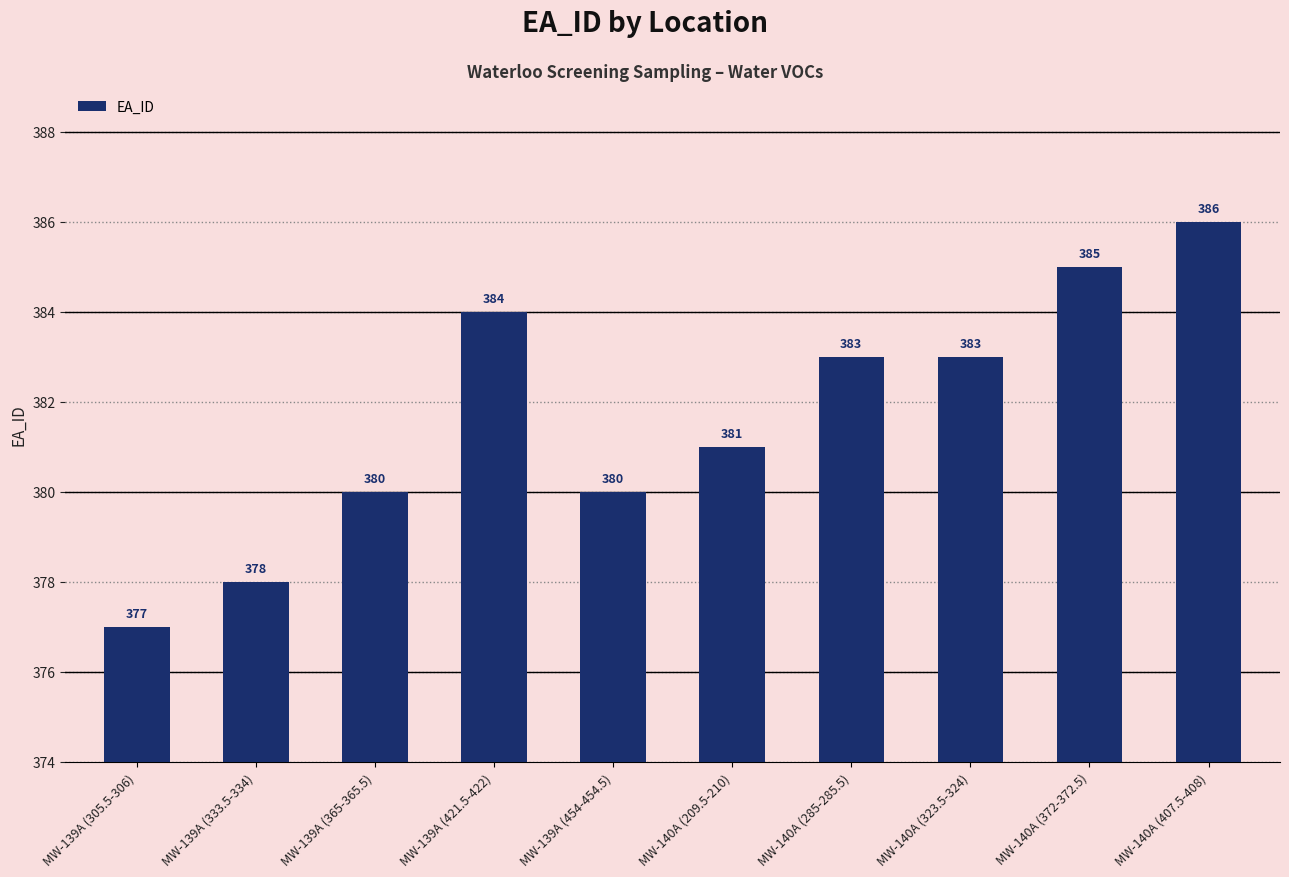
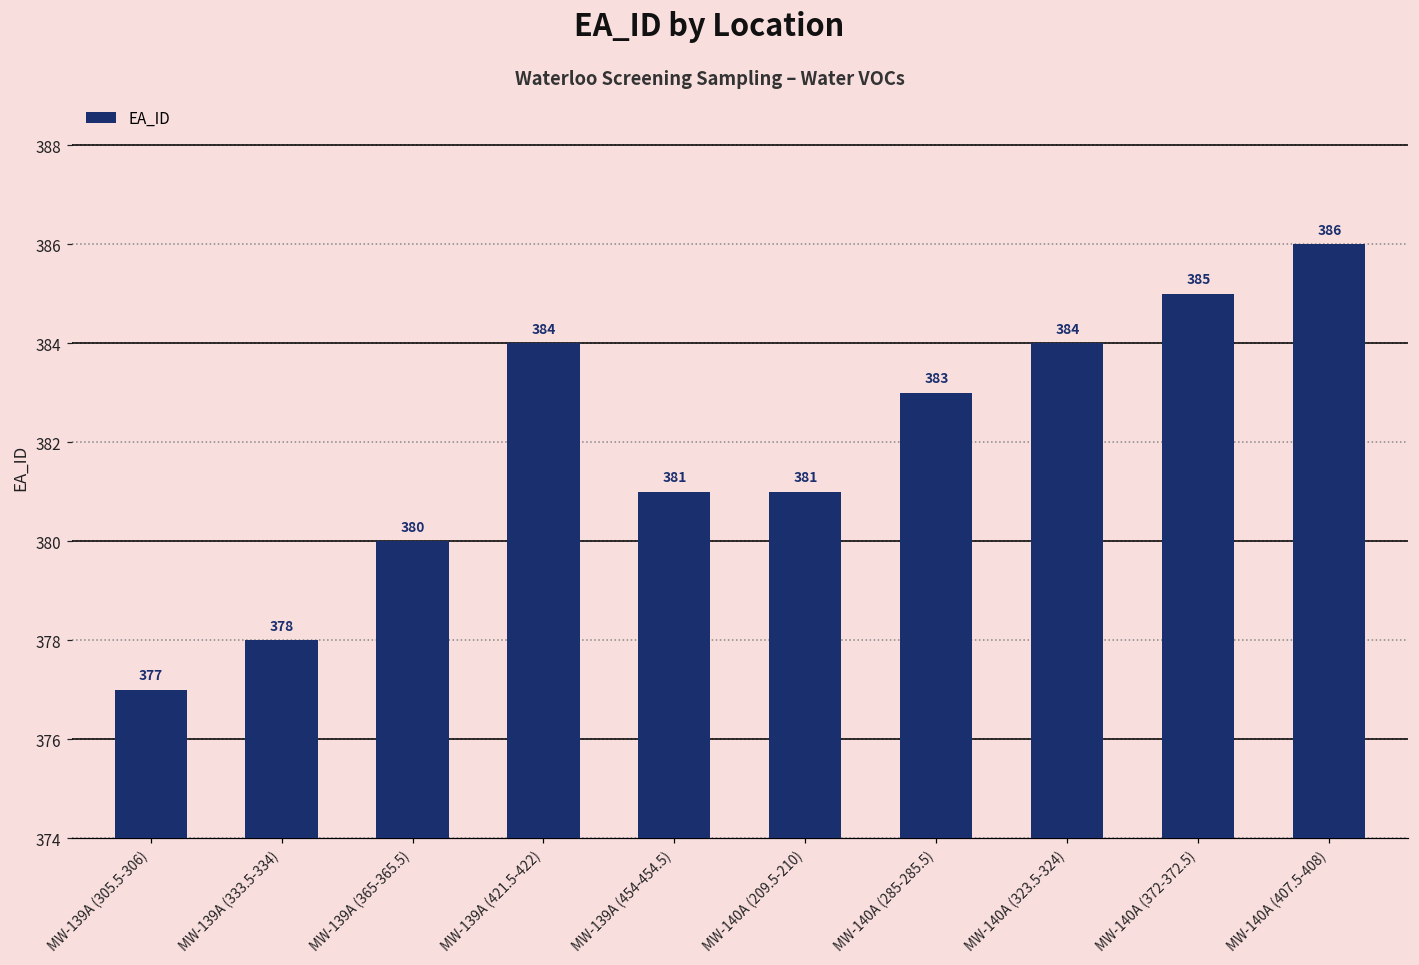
MW-139A (454-454.5): 380 -> 381
MW-140A (323.5-324): 383 -> 384
